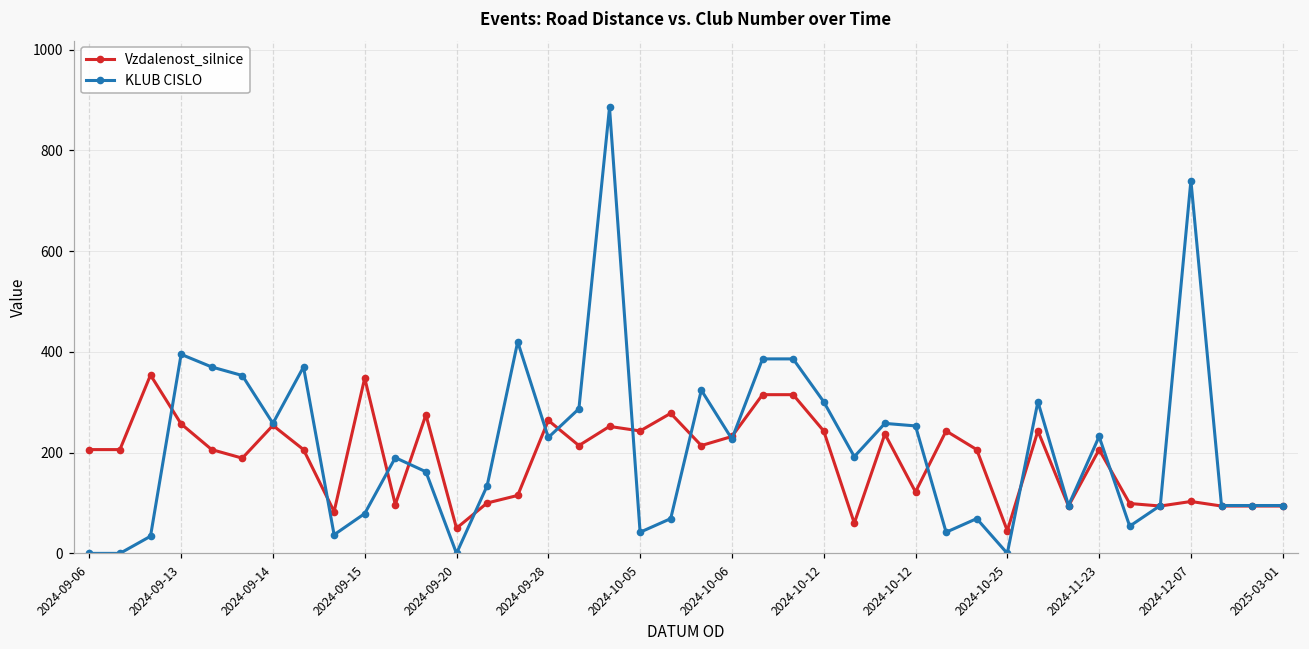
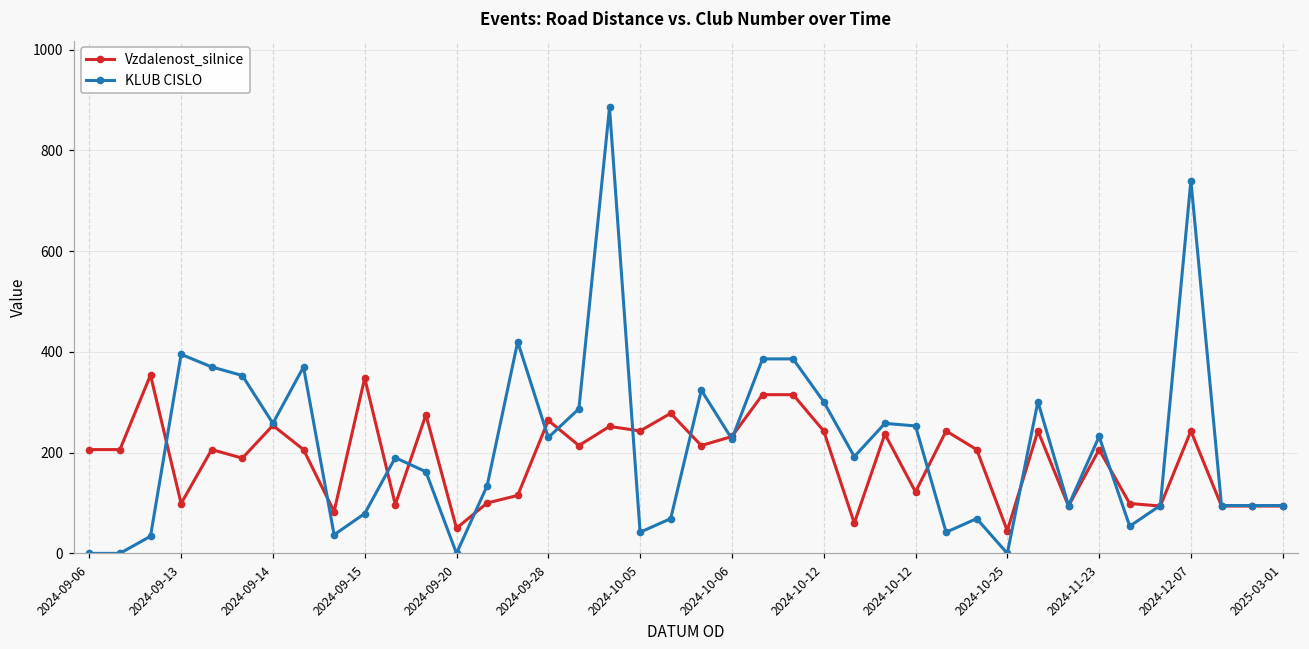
Vzdalenost_silnice, 2024-09-13: 260 -> 100
Vzdalenost_silnice, 2024-12-07: 100 -> 240
